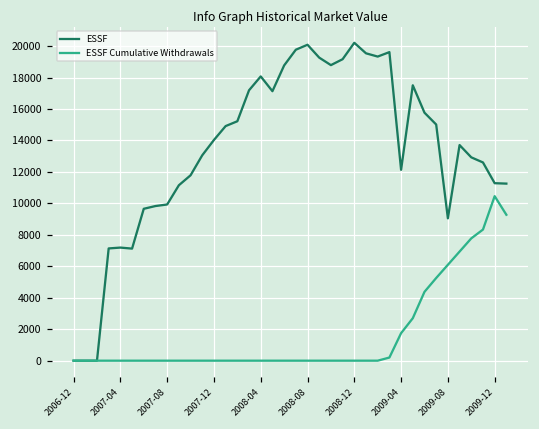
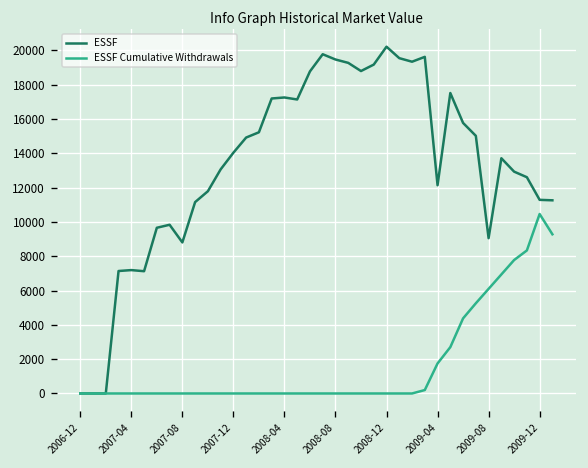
ESSF, 2007-08: 9900 -> 8800
ESSF, 2008-04: 18100 -> 17300
ESSF, 2008-08: 20100 -> 19500
